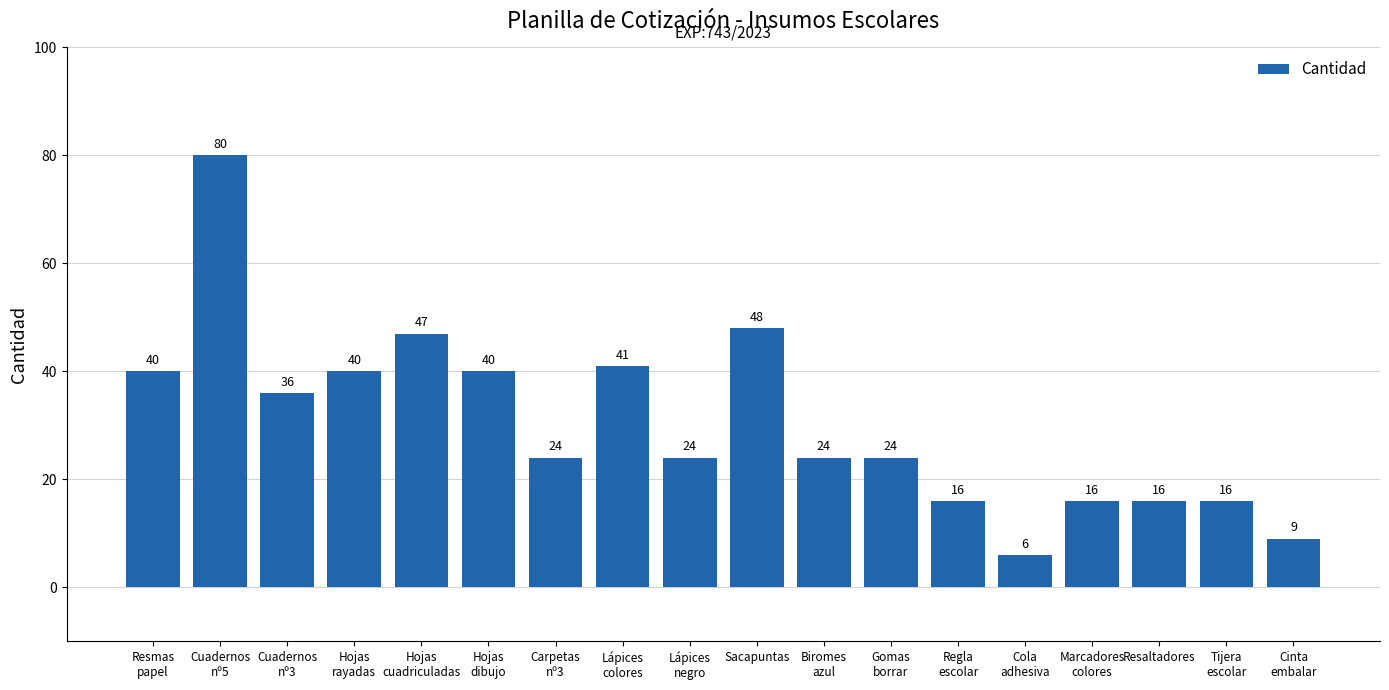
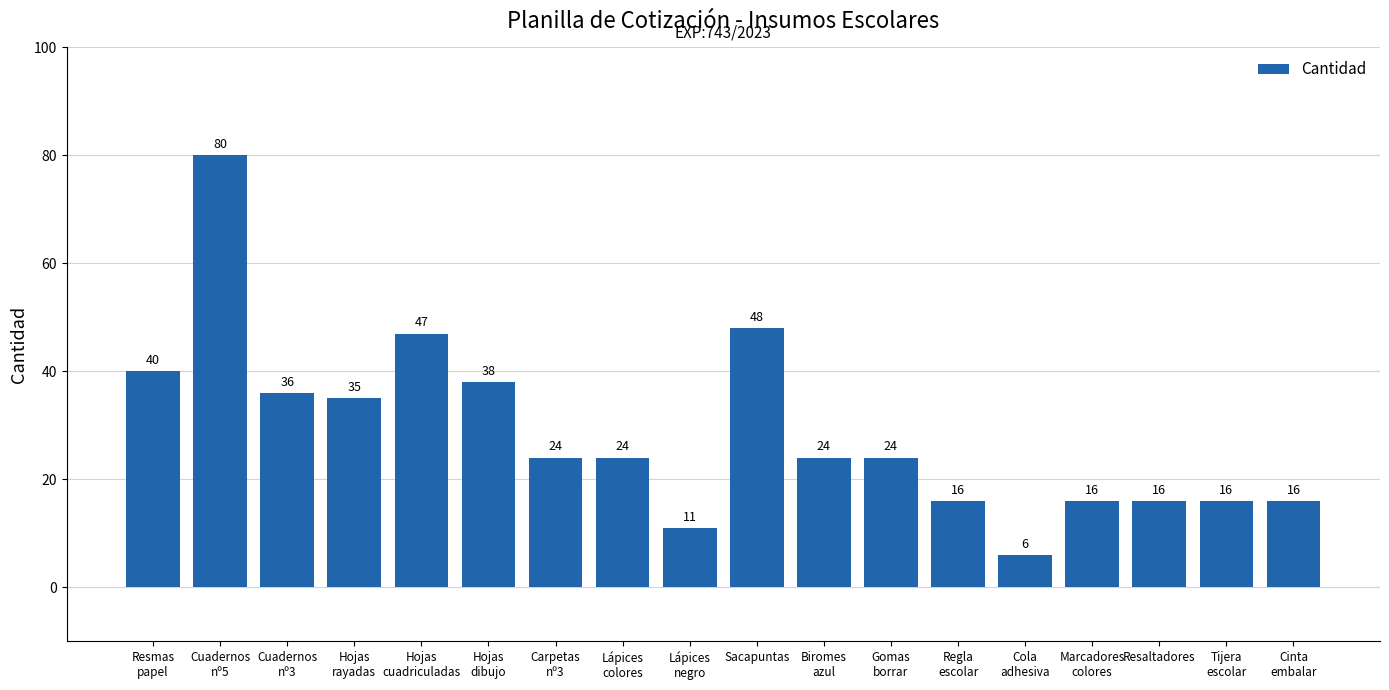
Hojas rayadas: 40 -> 35
Hojas dibujo: 40 -> 38
Lápices colores: 41 -> 24
Lápices negro: 24 -> 11
Cinta embalar: 9 -> 16
